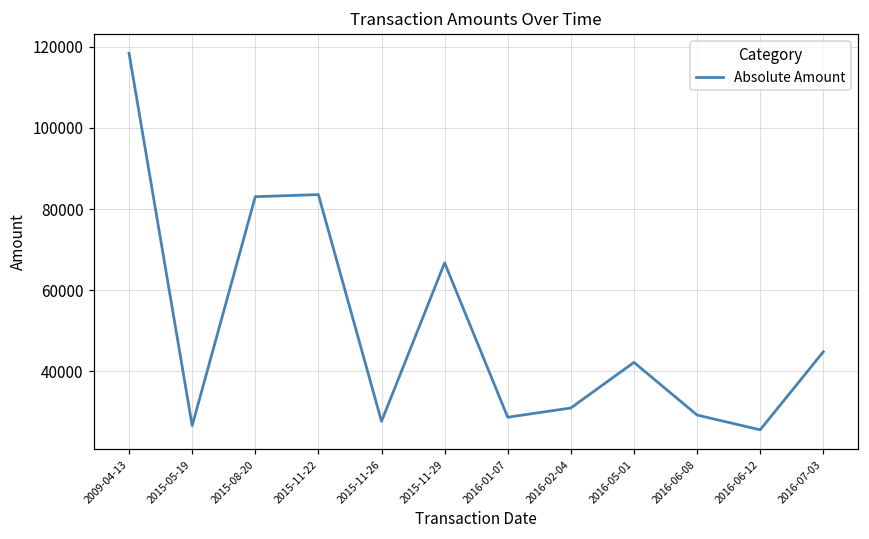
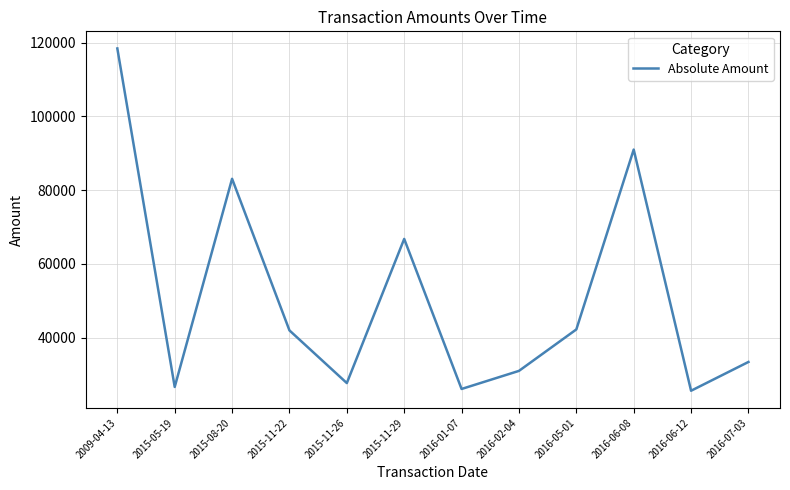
2015-11-22: 84000 -> 42000
2016-01-07: 29000 -> 26000
2016-06-08: 29000 -> 91000
2016-07-03: 45000 -> 33000
